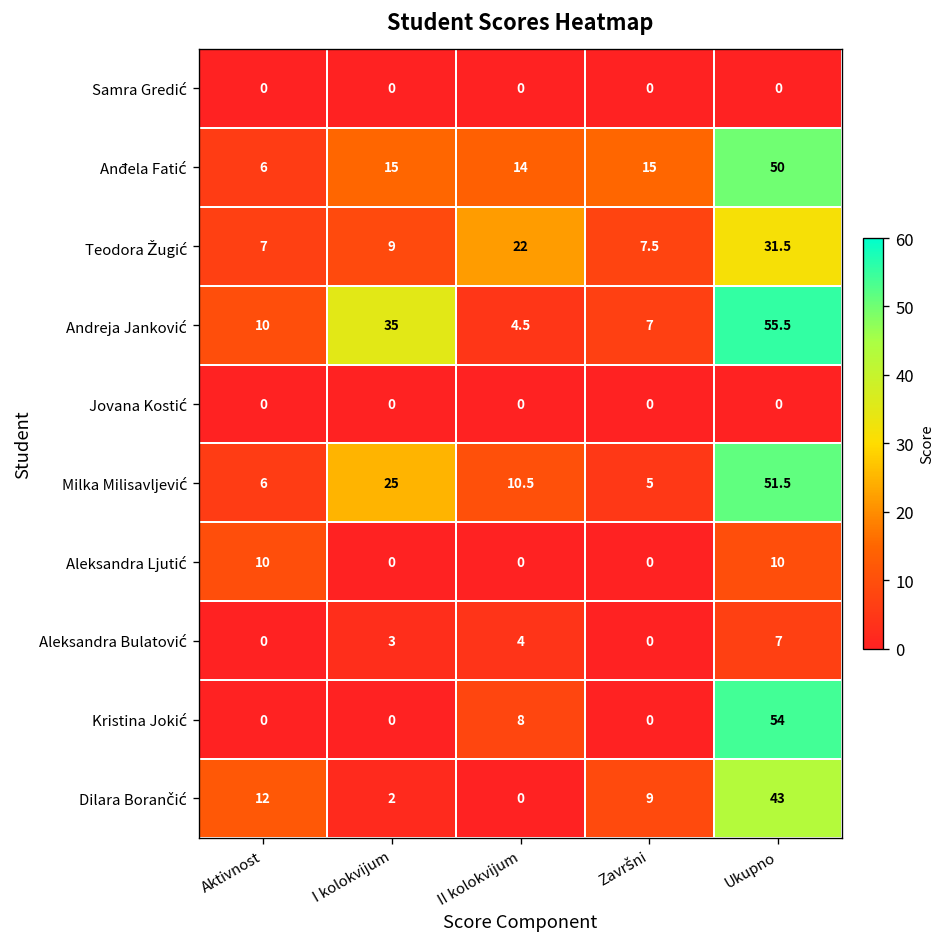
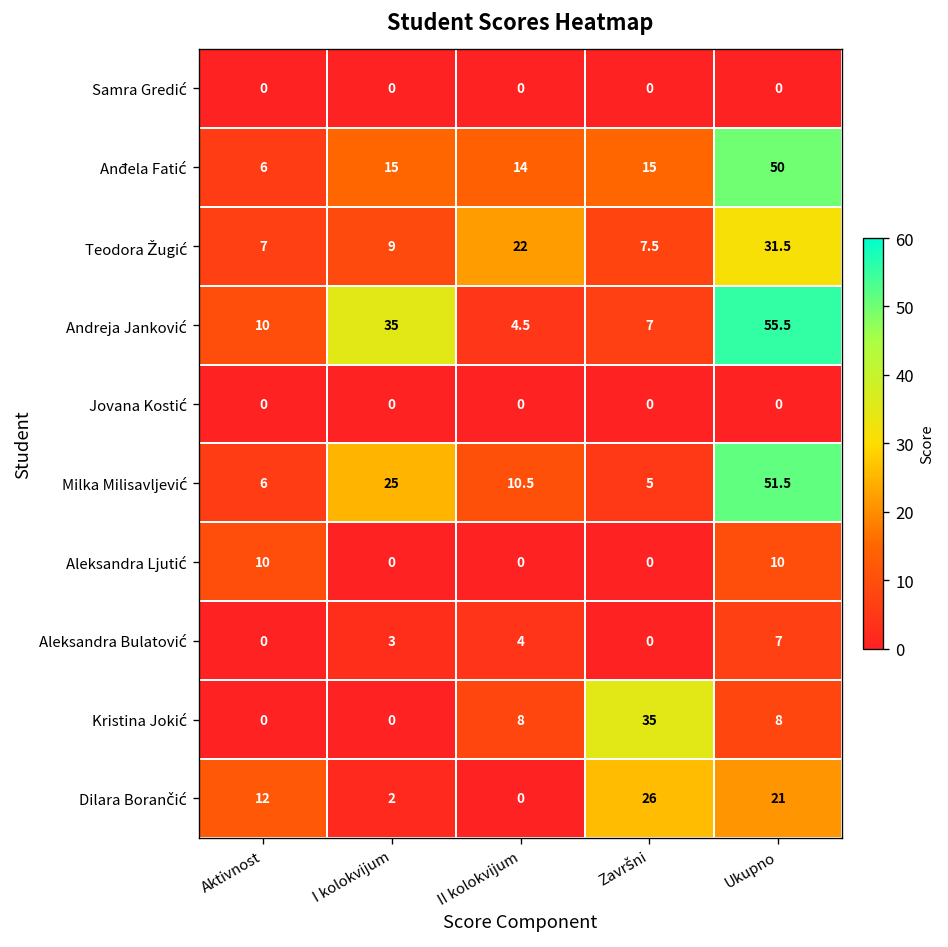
Kristina Jokić, Završni: 0 -> 35
Kristina Jokić, Ukupno: 54 -> 8
Dilara Borančić, Završni: 9 -> 26
Dilara Borančić, Ukupno: 43 -> 21
